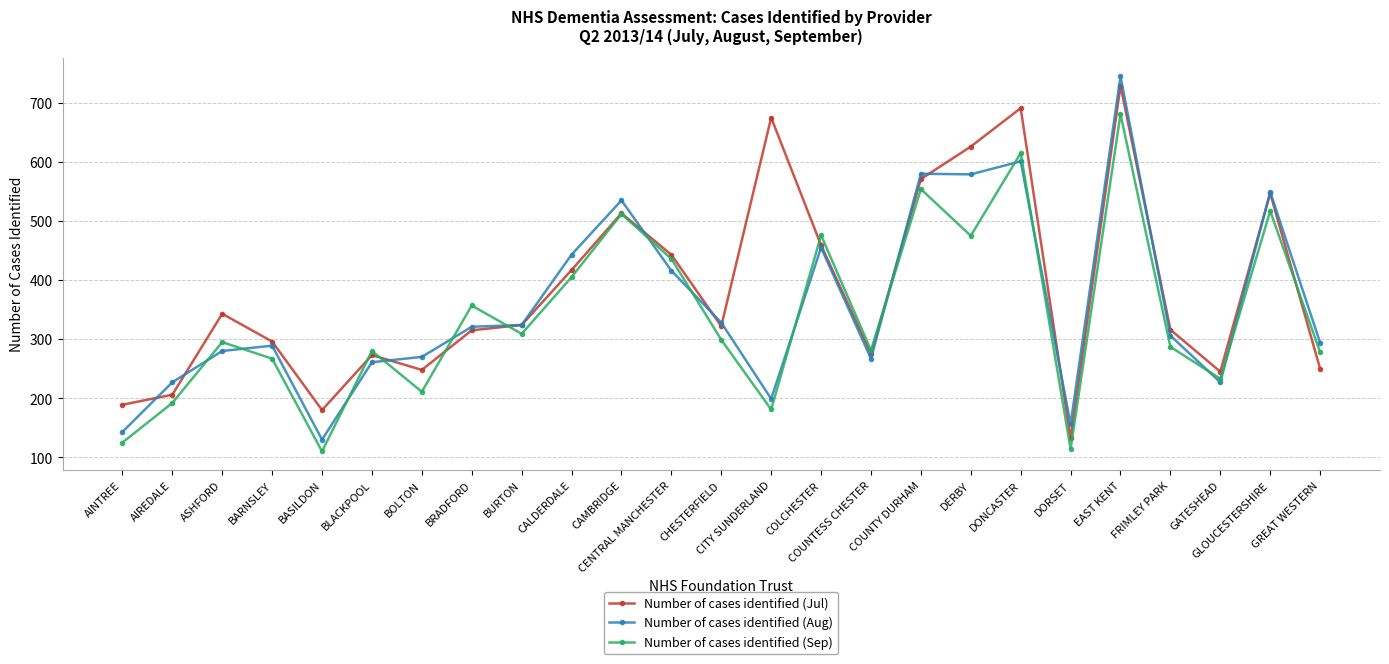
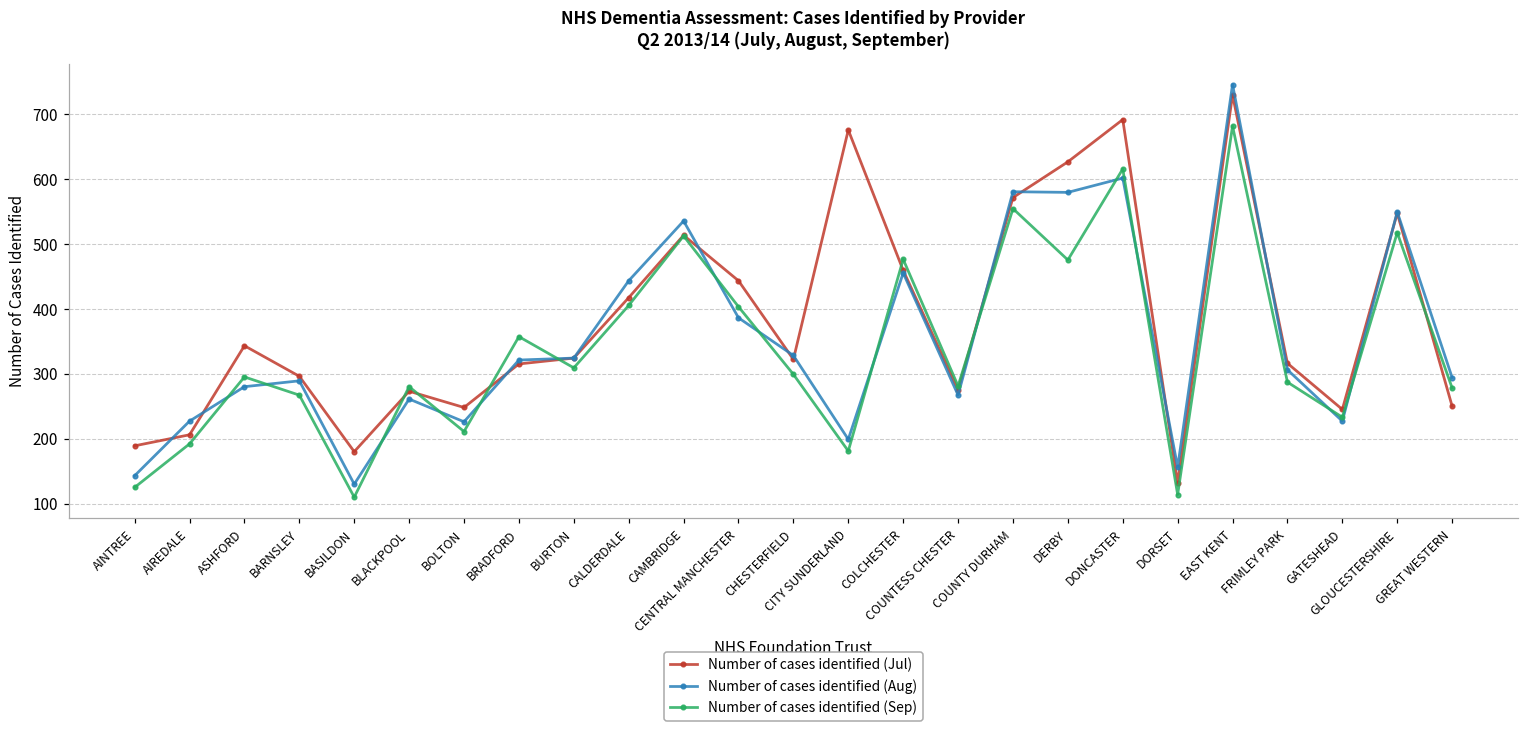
Number of cases identified (Aug), BOLTON: 270 -> 230
Number of cases identified (Aug), CENTRAL MANCHESTER: 420 -> 390
Number of cases identified (Sep), CENTRAL MANCHESTER: 440 -> 400
